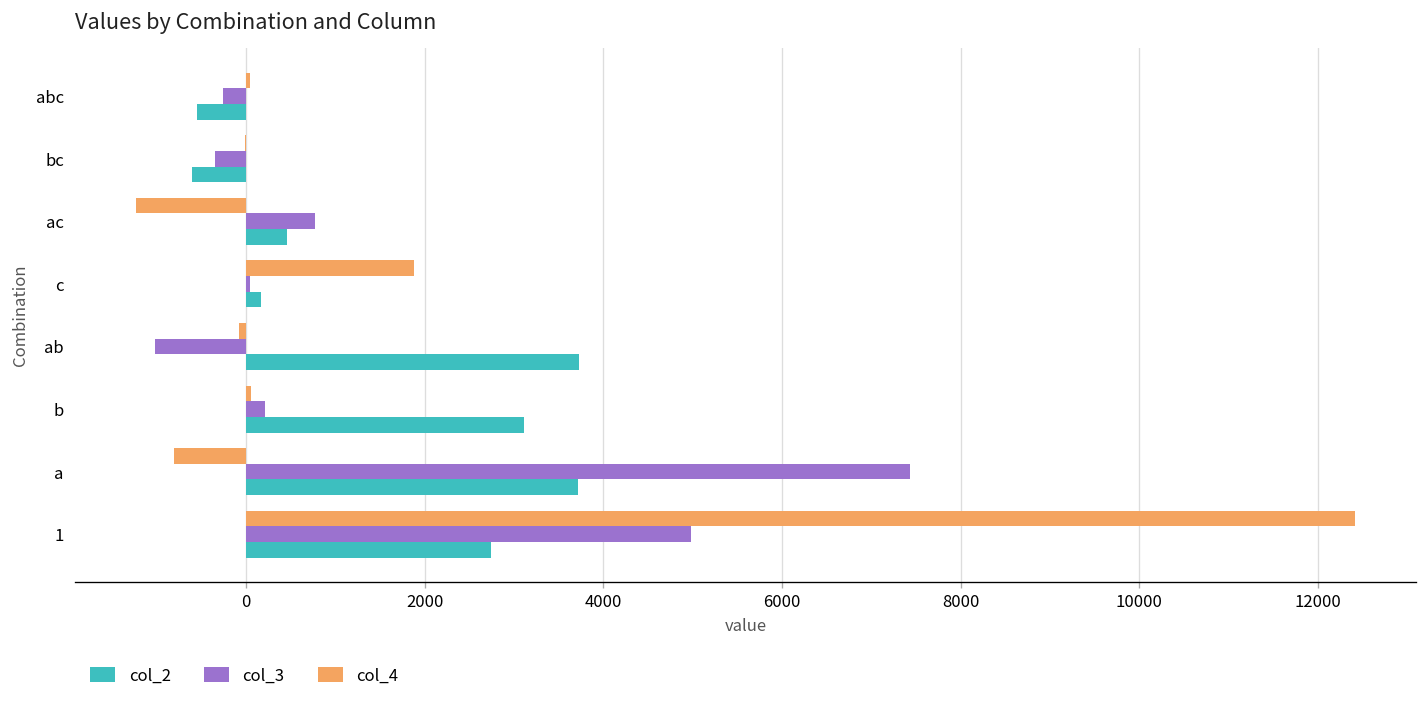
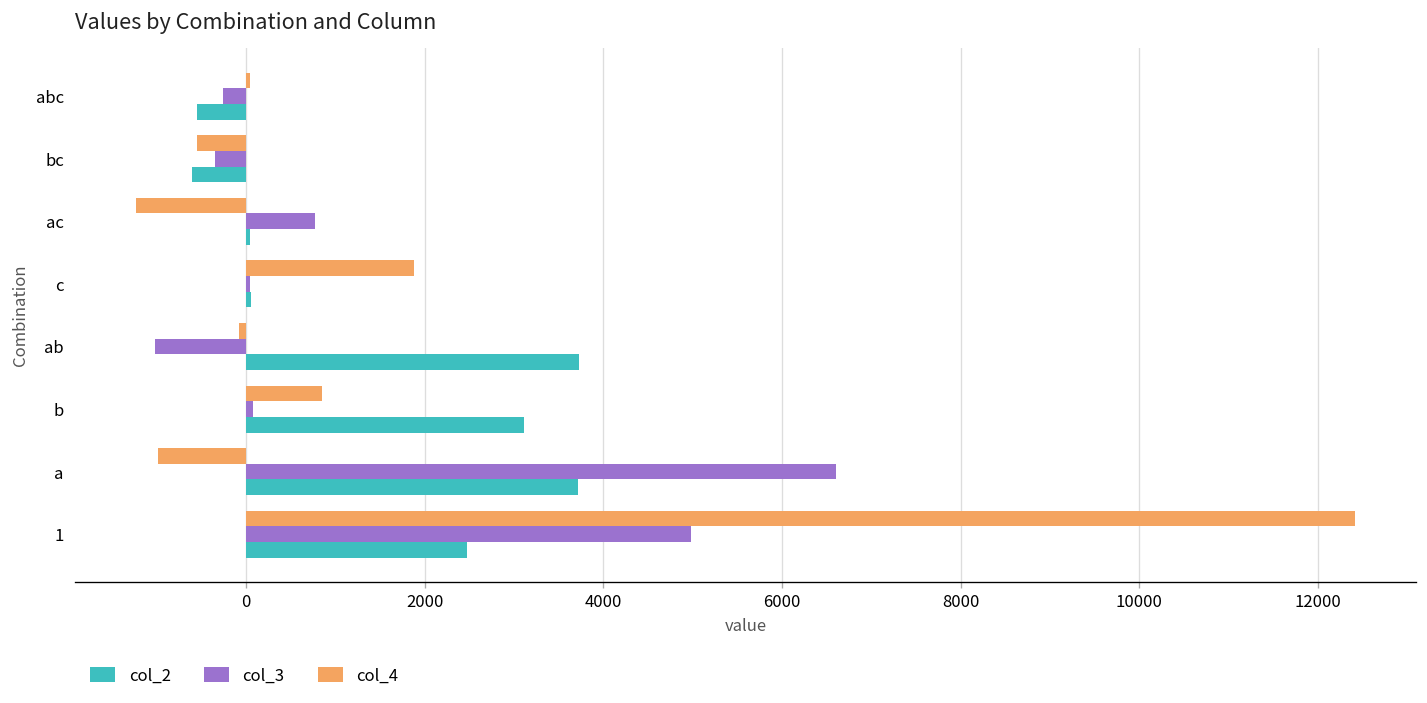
col_4, bc: 0 -> -600
col_2, ac: 500 -> 0
col_2, c: 200 -> 100
col_4, b: 100 -> 800
col_3, b: 200 -> 100
col_4, a: -800 -> -1000
col_3, a: 7400 -> 6600
col_2, 1: 2700 -> 2500
